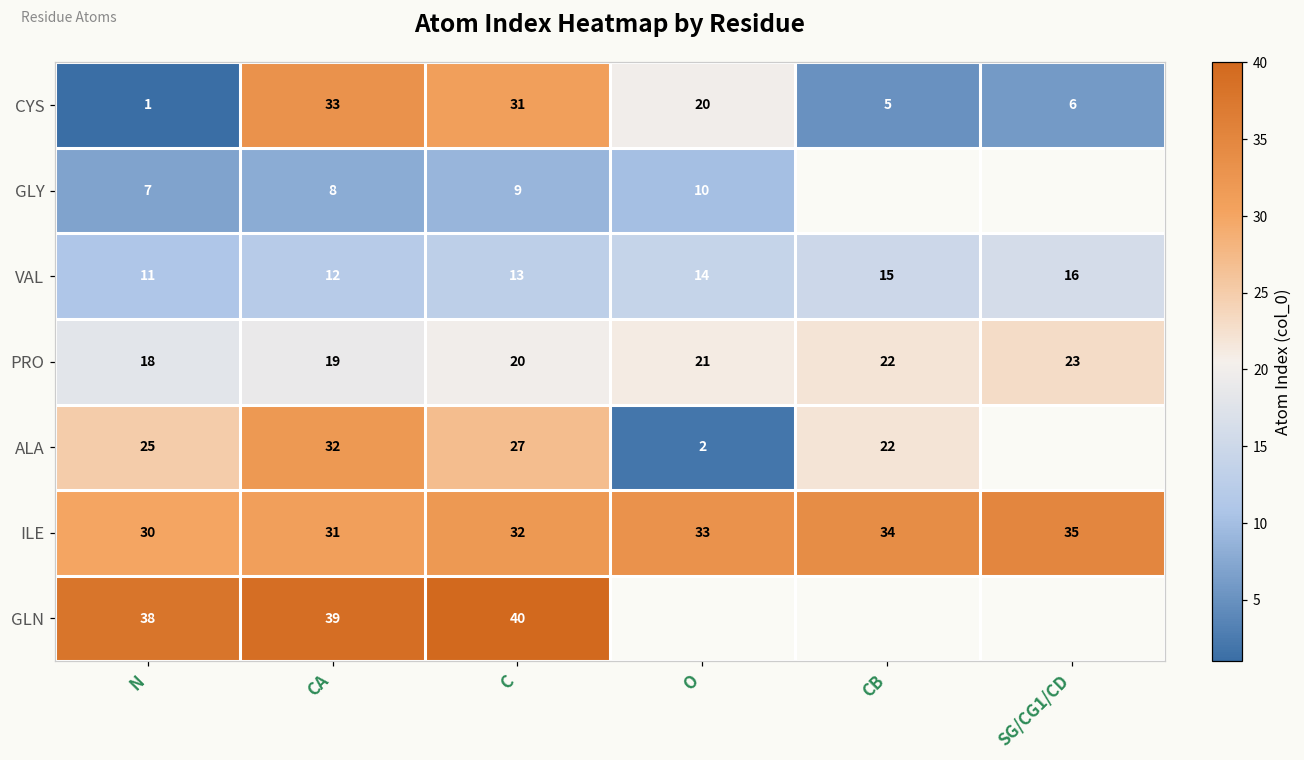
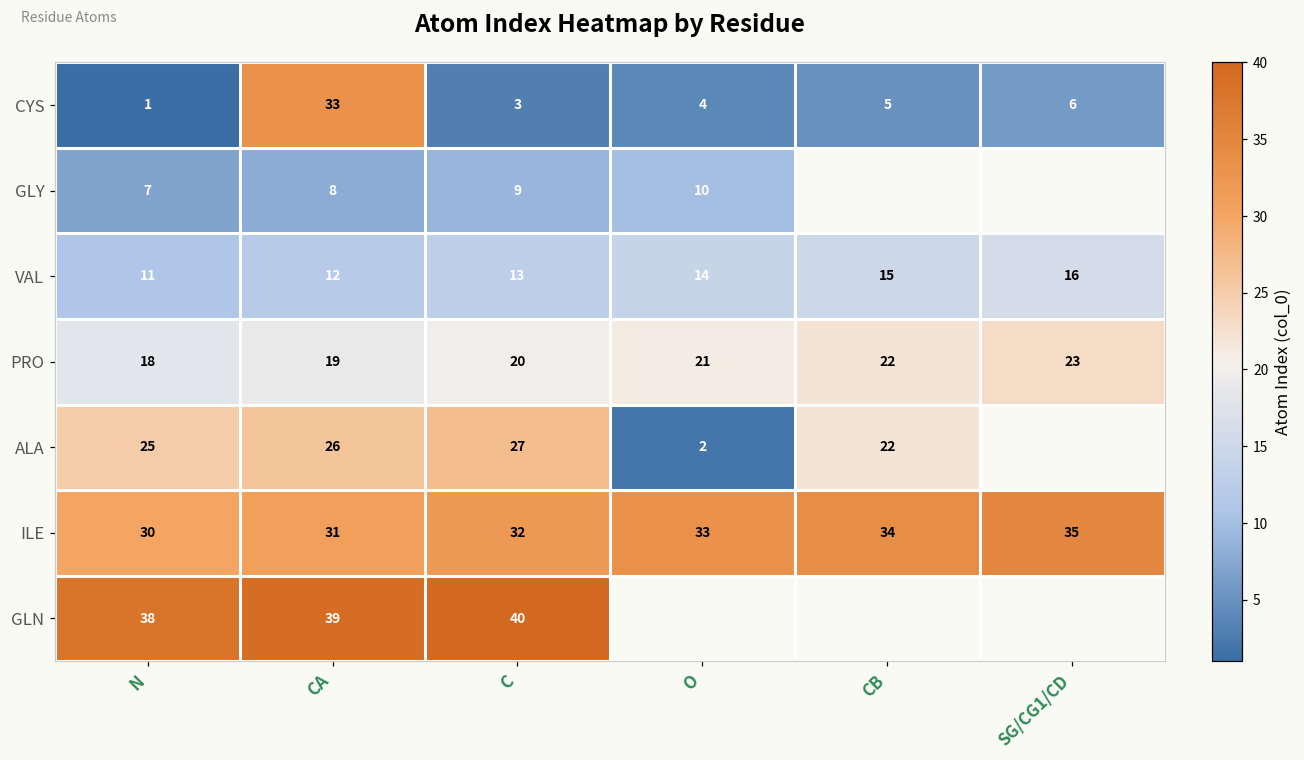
CYS, C: 31 -> 3
CYS, O: 20 -> 4
ALA, CA: 32 -> 26
